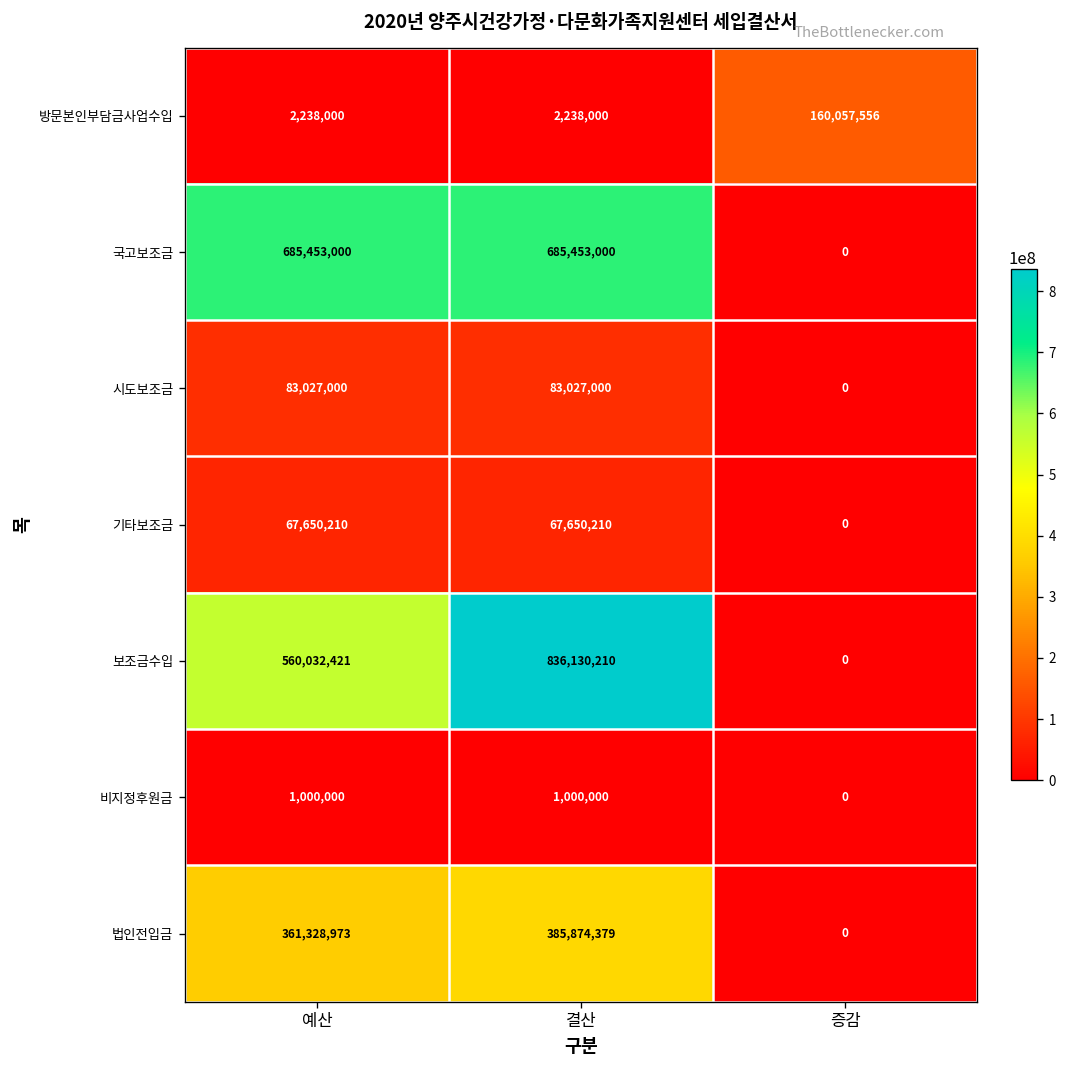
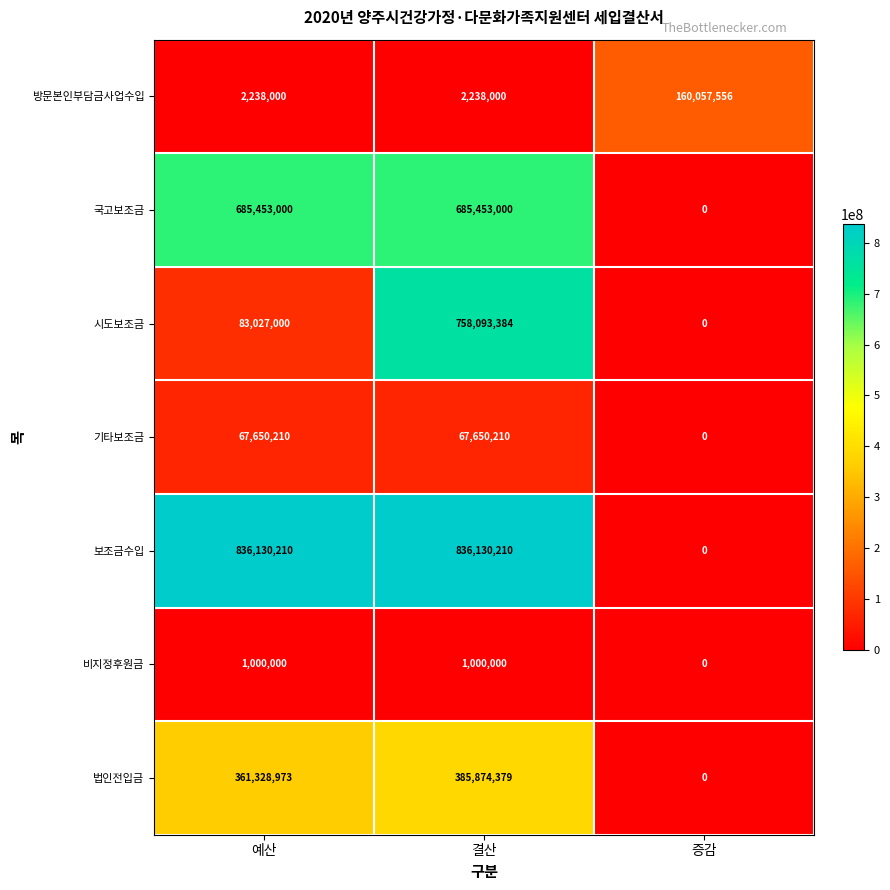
시도보조금, 결산: 83,027,000 -> 758,093,384
보조금수입, 예산: 560,032,421 -> 836,130,210
